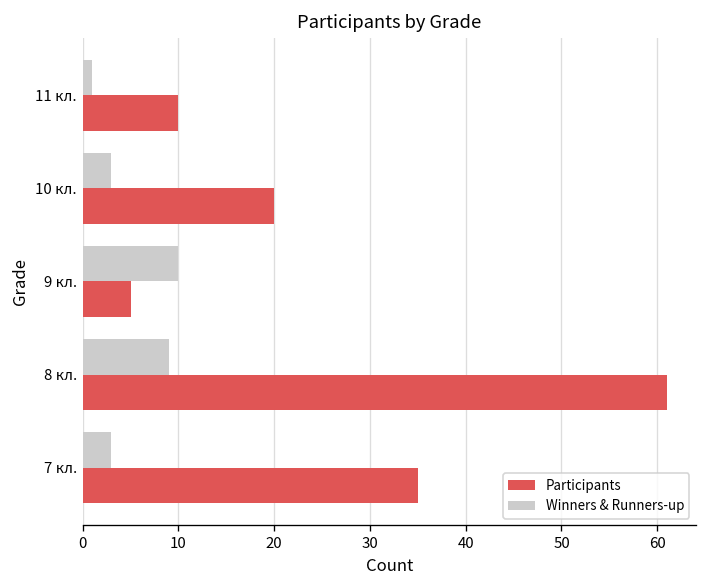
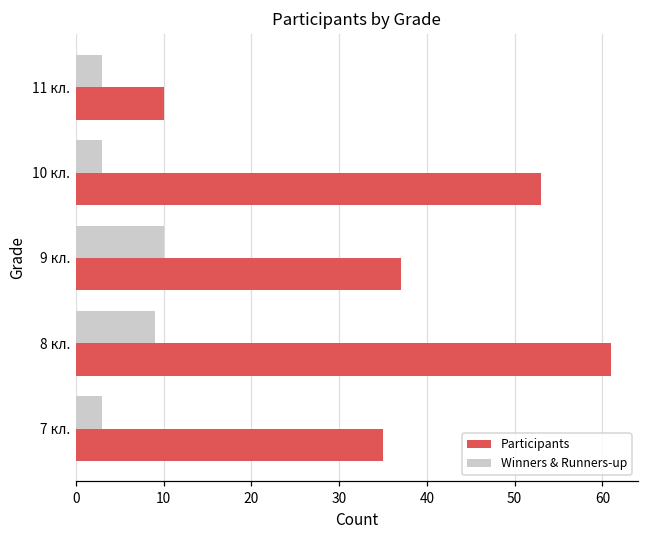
Winners & Runners-up, 11 кл.: 1 -> 3
Participants, 10 кл.: 20 -> 53
Participants, 9 кл.: 5 -> 37
